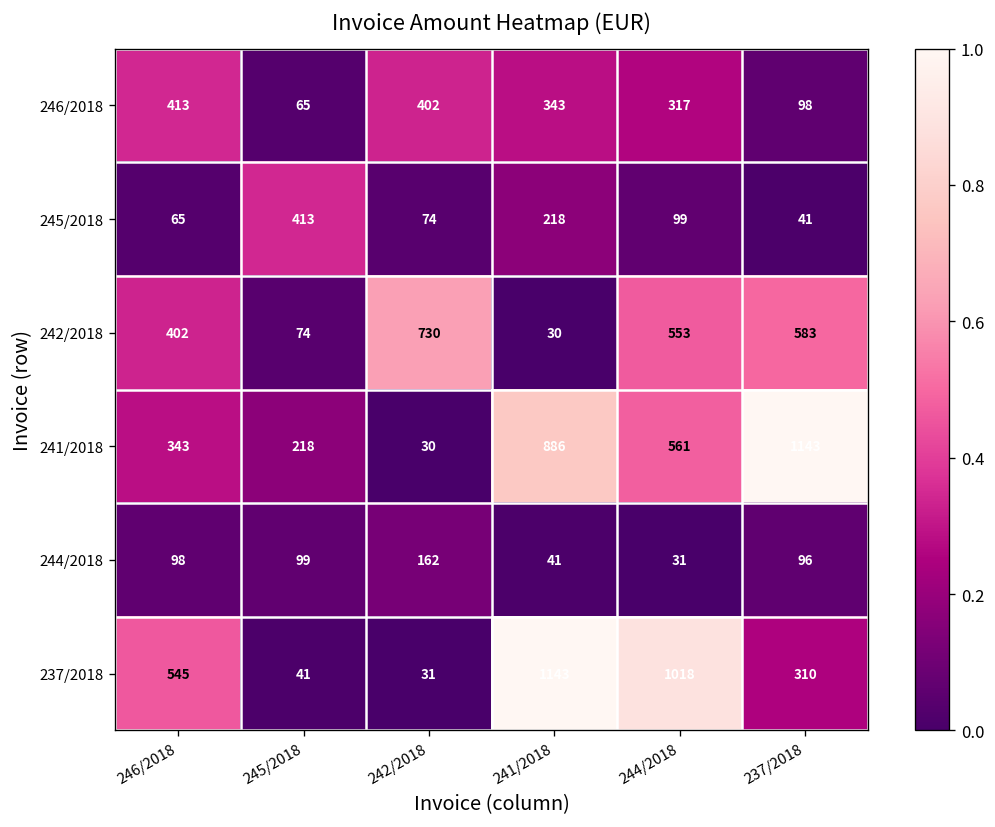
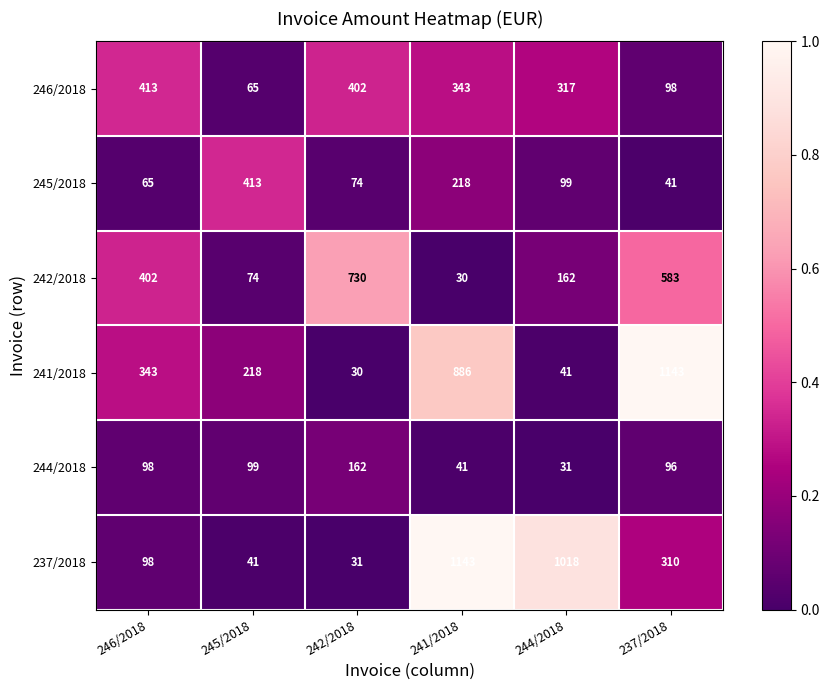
242/2018, 244/2018: 553 -> 162
241/2018, 244/2018: 561 -> 41
237/2018, 246/2018: 545 -> 98
